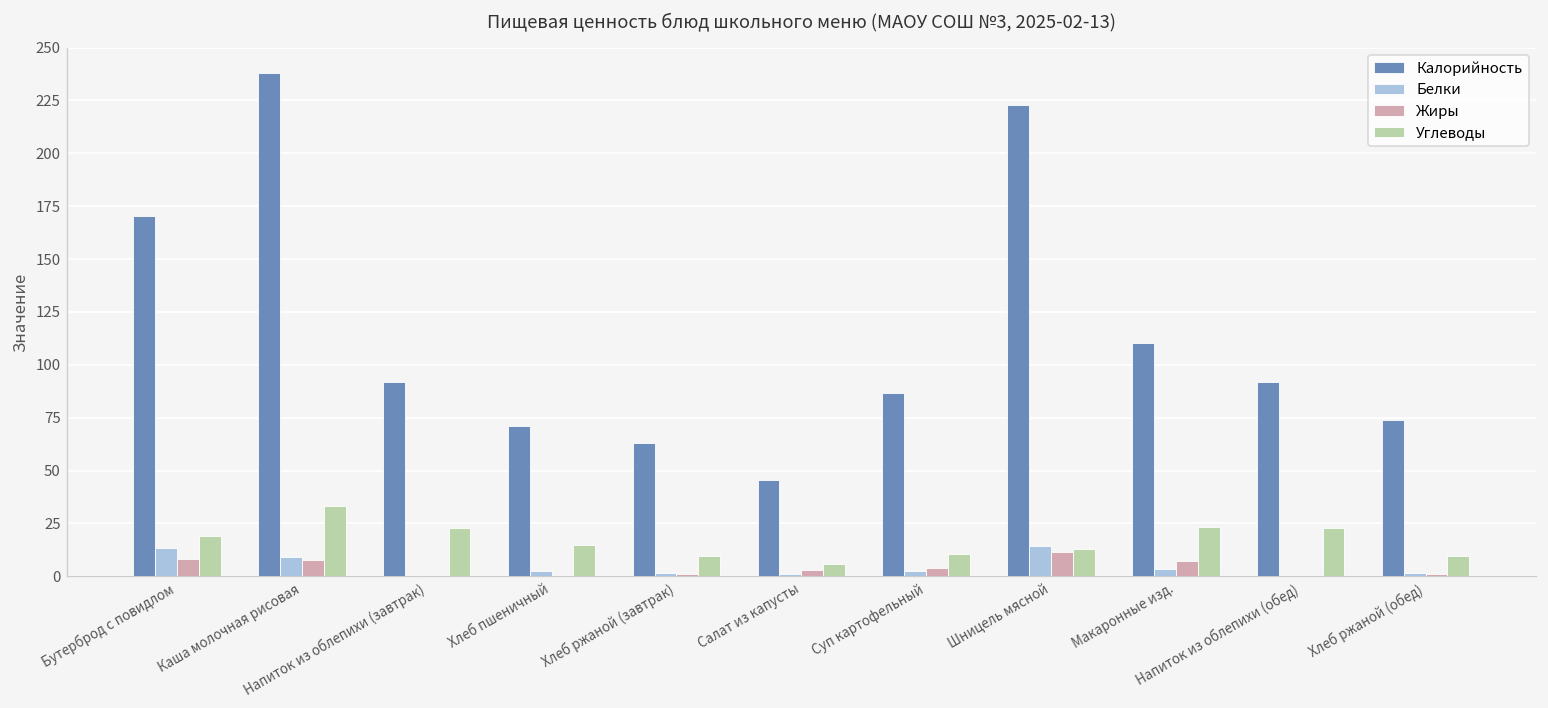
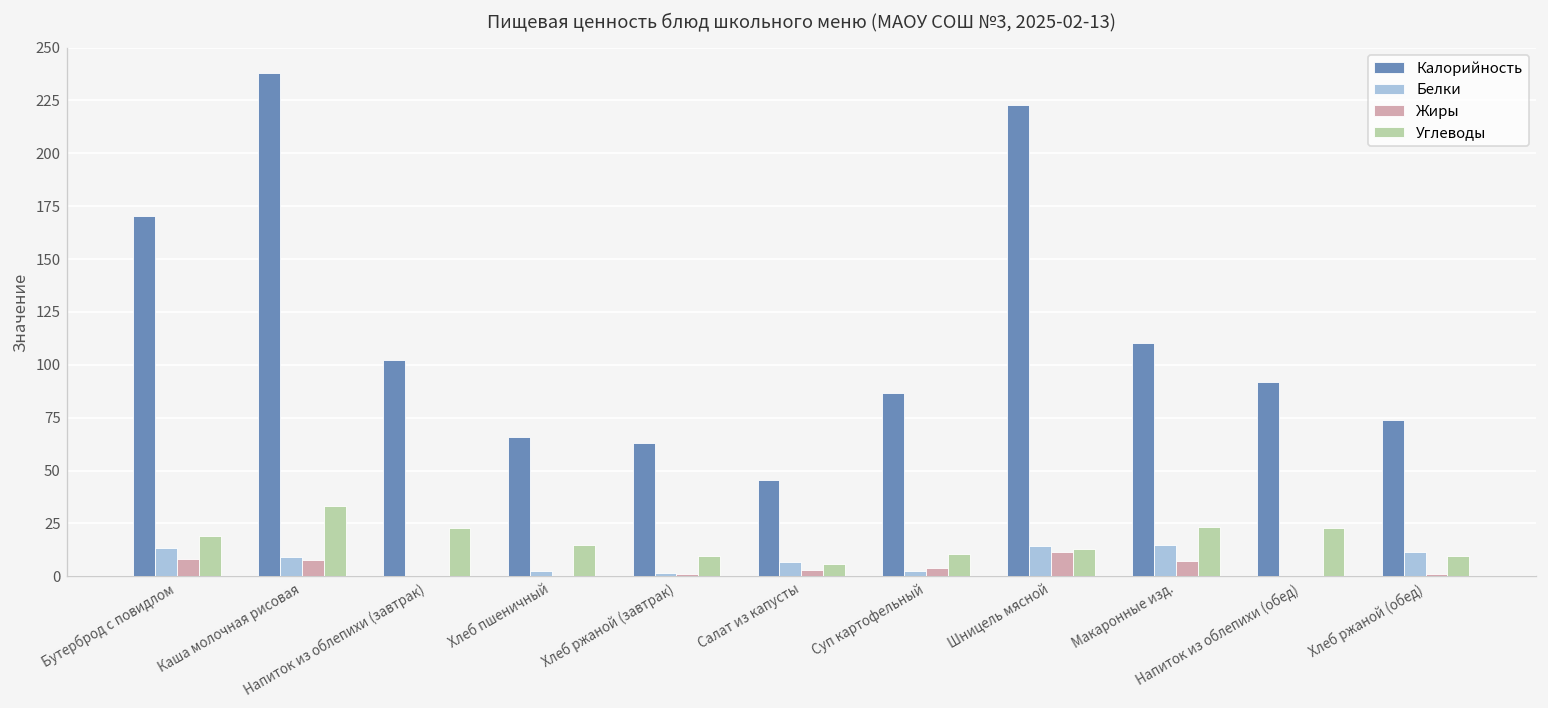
Калорийность, Напиток из облепихи (завтрак): 92 -> 102
Калорийность, Хлеб пшеничный: 71 -> 66
Белки, Салат из капусты: 1 -> 7
Белки, Макаронные изд.: 3 -> 15
Белки, Хлеб ржаной (обед): 2 -> 11
